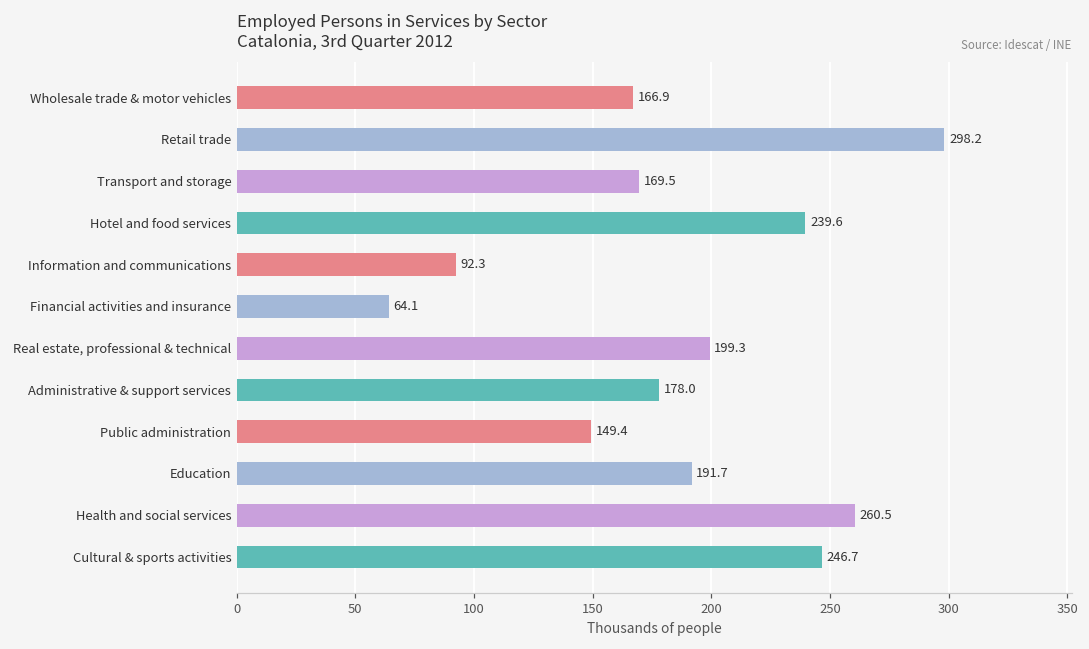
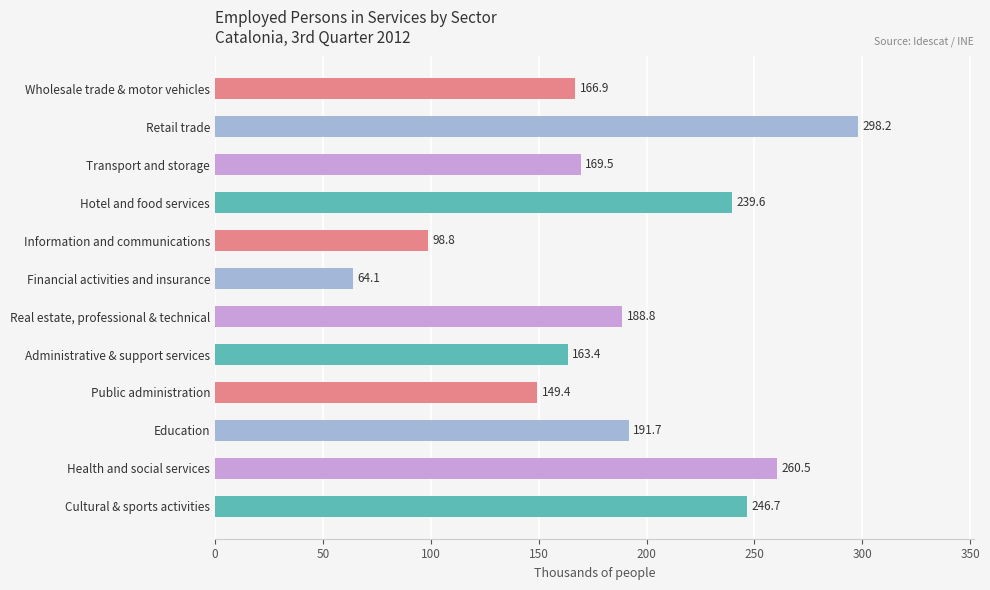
Information and communications: 92.3 -> 98.8
Real estate, professional & technical: 199.3 -> 188.8
Administrative & support services: 178.0 -> 163.4
